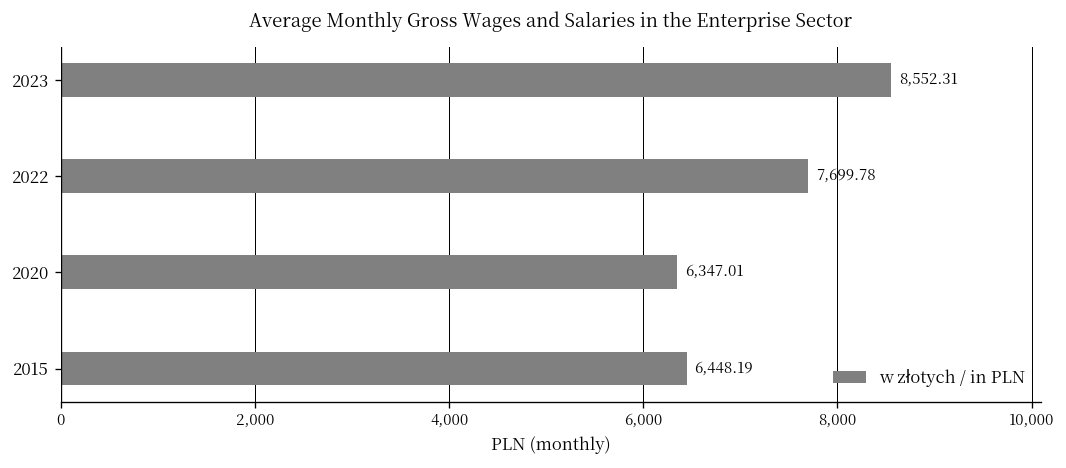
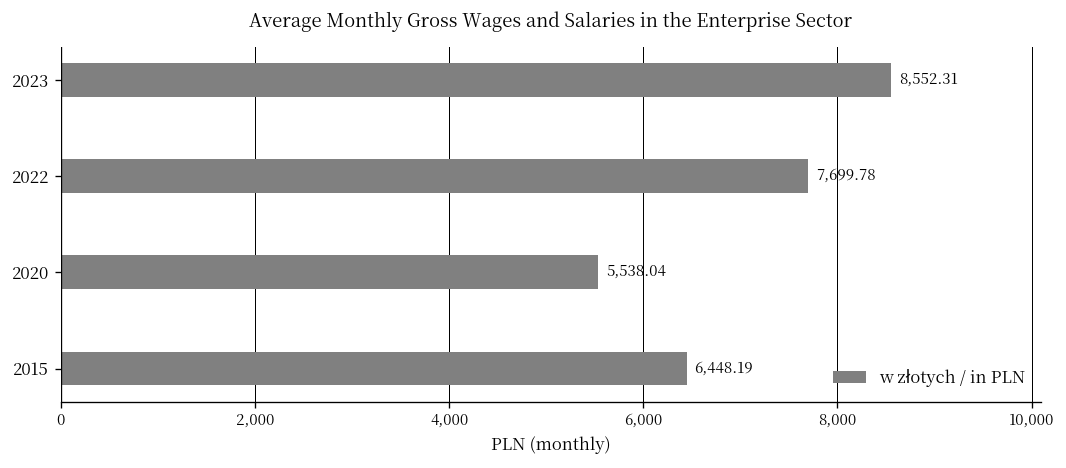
2020: 6,347.01 -> 5,538.04
